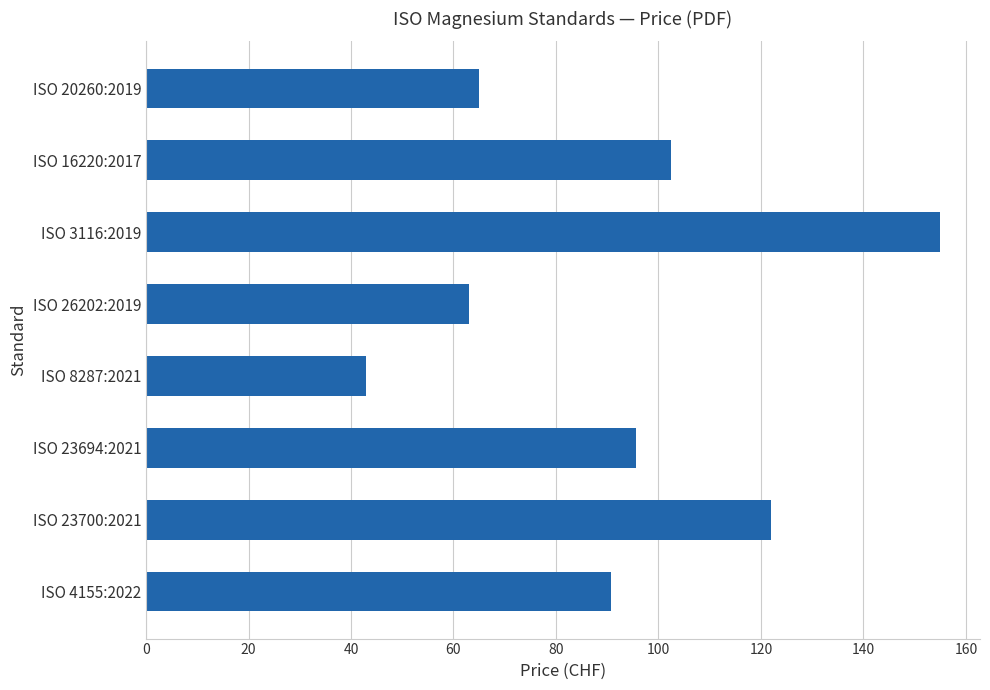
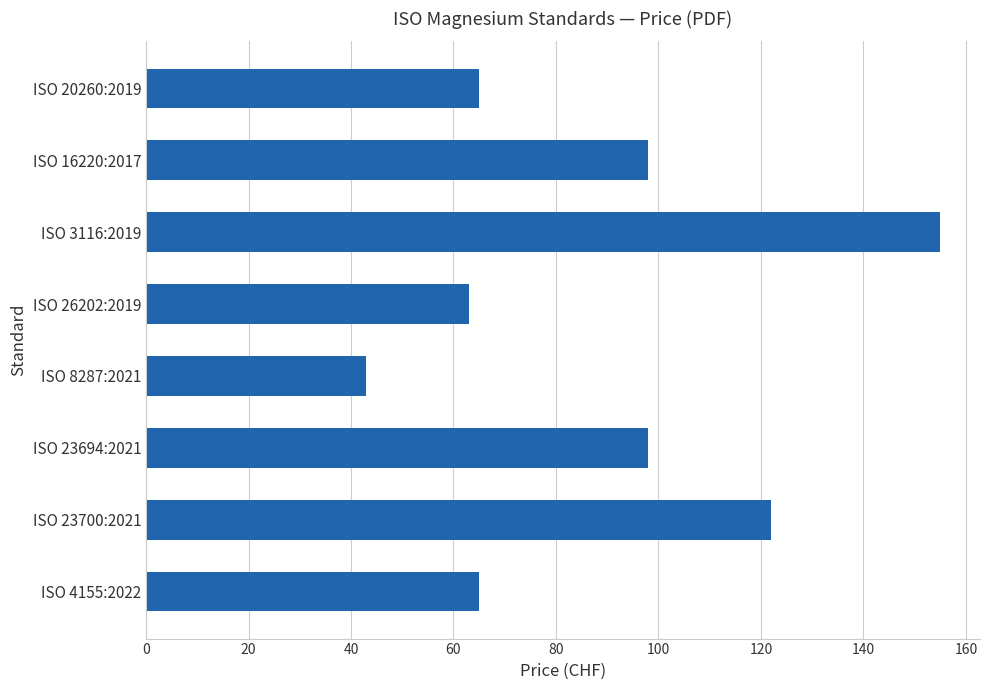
ISO 16220:2017: 102 -> 98
ISO 23694:2021: 96 -> 98
ISO 4155:2022: 91 -> 65
